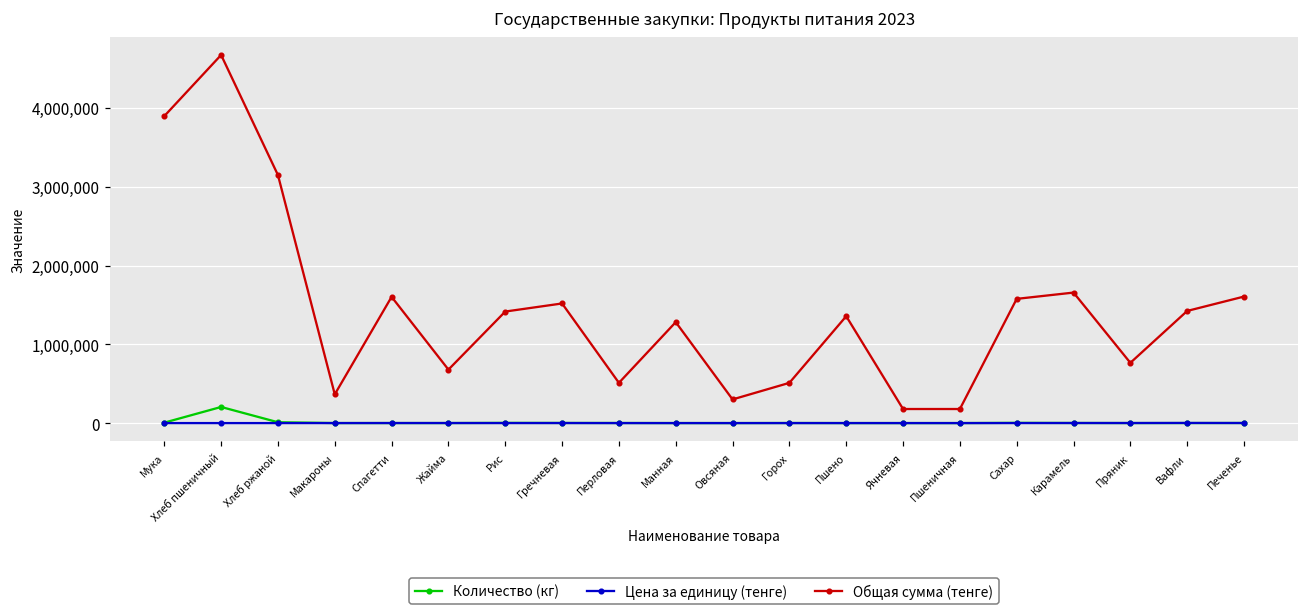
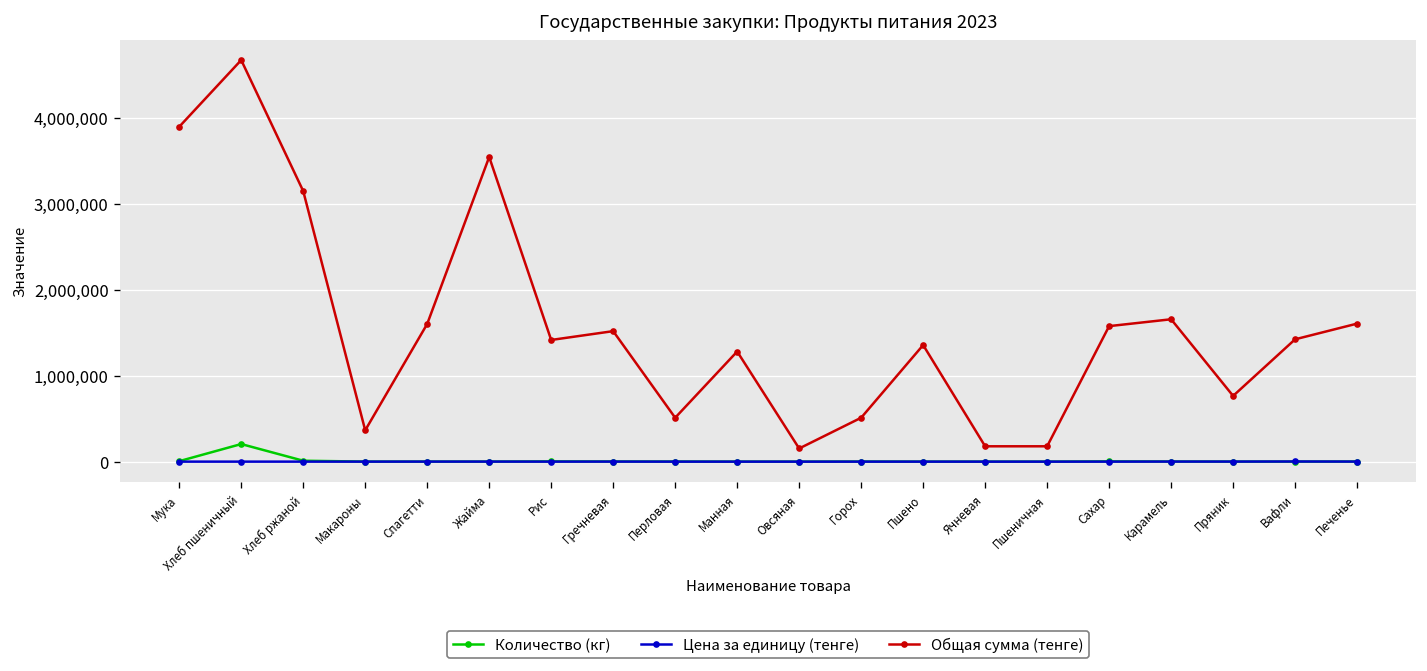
Общая сумма (тенге), Жайма: 700,000 -> 3,500,000
Общая сумма (тенге), Овсяная: 300,000 -> 200,000
